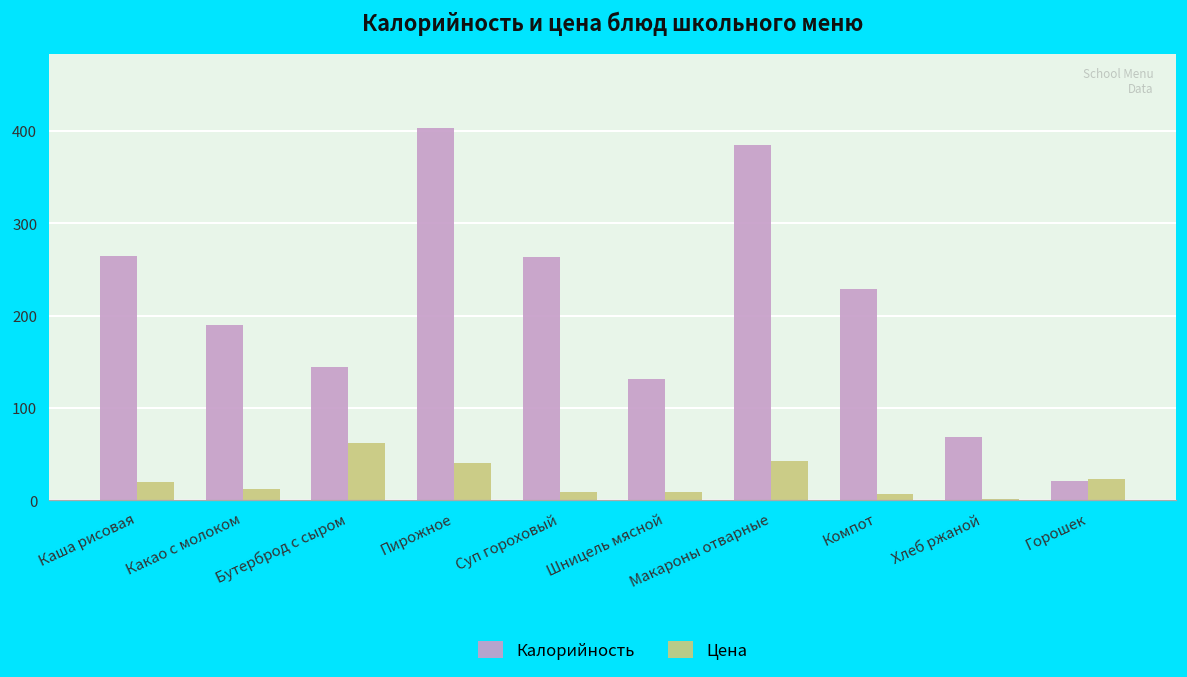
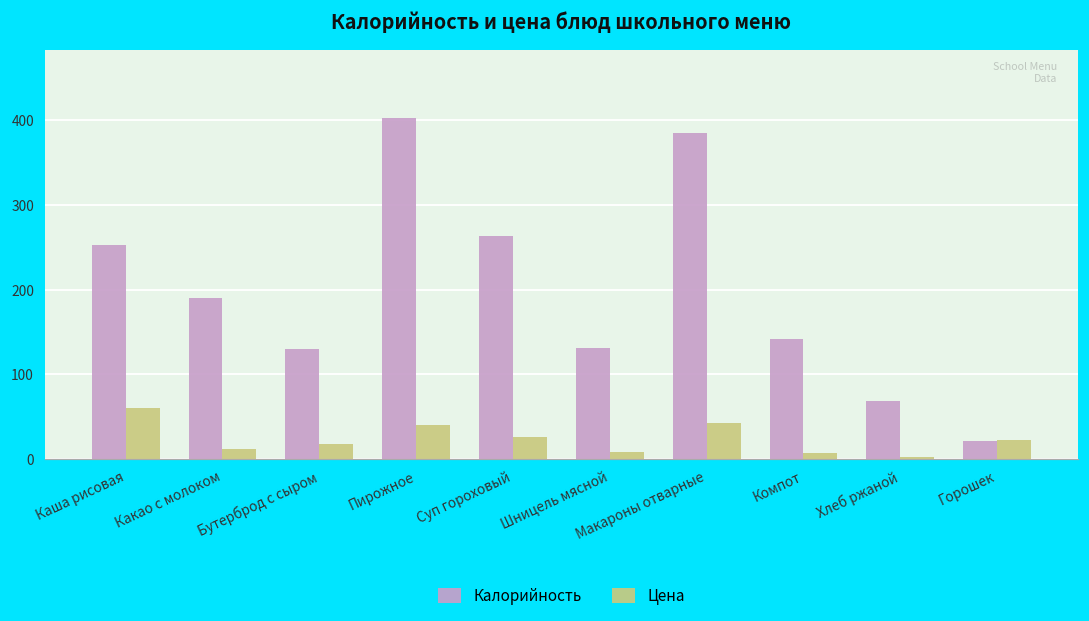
Калорийность, Каша рисовая: 270 -> 250
Цена, Каша рисовая: 20 -> 60
Калорийность, Бутерброд с сыром: 140 -> 130
Цена, Бутерброд с сыром: 60 -> 20
Цена, Суп гороховый: 10 -> 30
Калорийность, Компот: 230 -> 140
